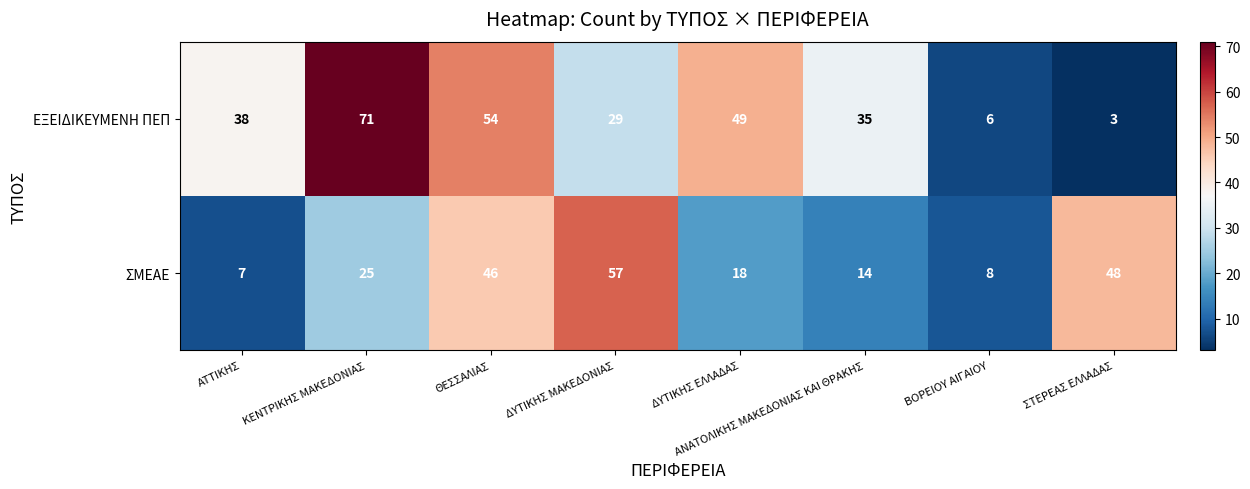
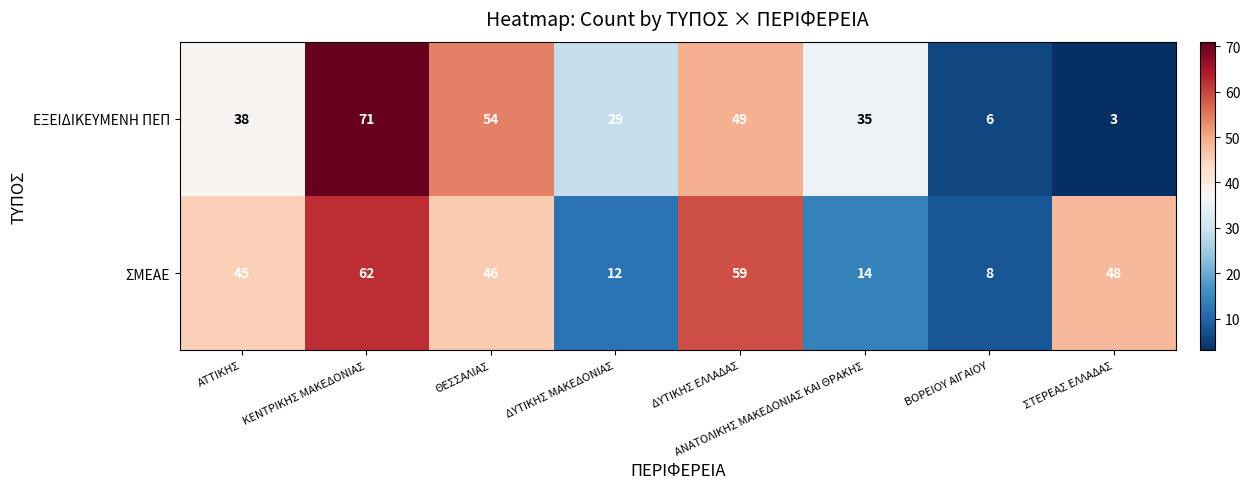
ΣΜΕΑΕ, ΑΤΤΙΚΗΣ: 7 -> 45
ΣΜΕΑΕ, ΚΕΝΤΡΙΚΗΣ ΜΑΚΕΔΟΝΙΑΣ: 25 -> 62
ΣΜΕΑΕ, ΔΥΤΙΚΗΣ ΜΑΚΕΔΟΝΙΑΣ: 57 -> 12
ΣΜΕΑΕ, ΔΥΤΙΚΗΣ ΕΛΛΑΔΑΣ: 18 -> 59
